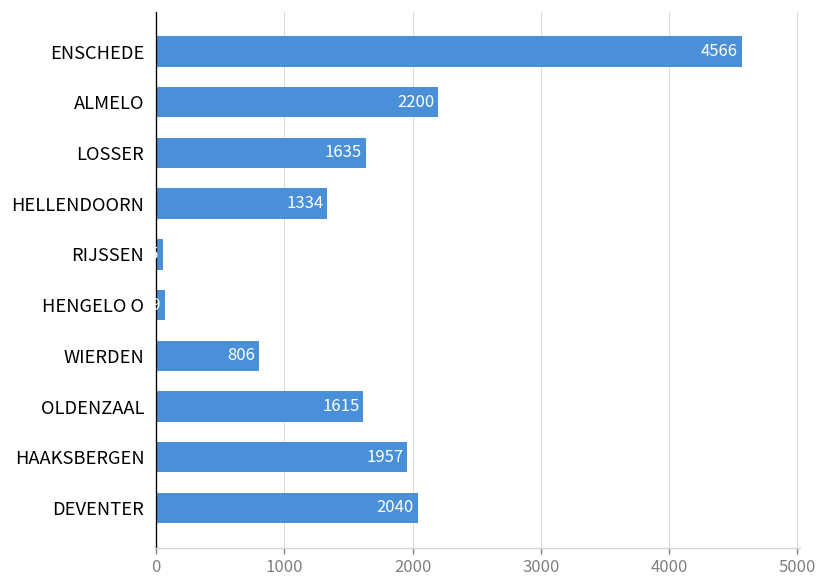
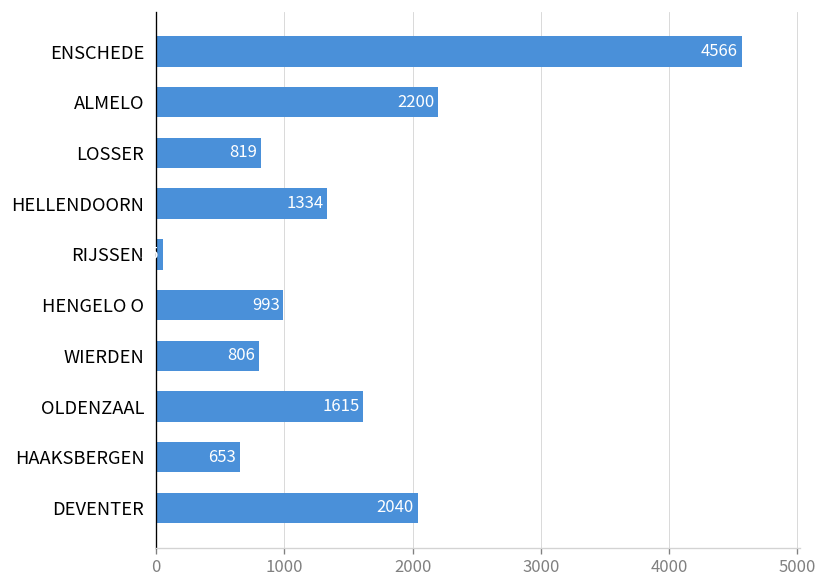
LOSSER: 1635 -> 819
HENGELO O: 70 -> 990
HAAKSBERGEN: 1957 -> 653
